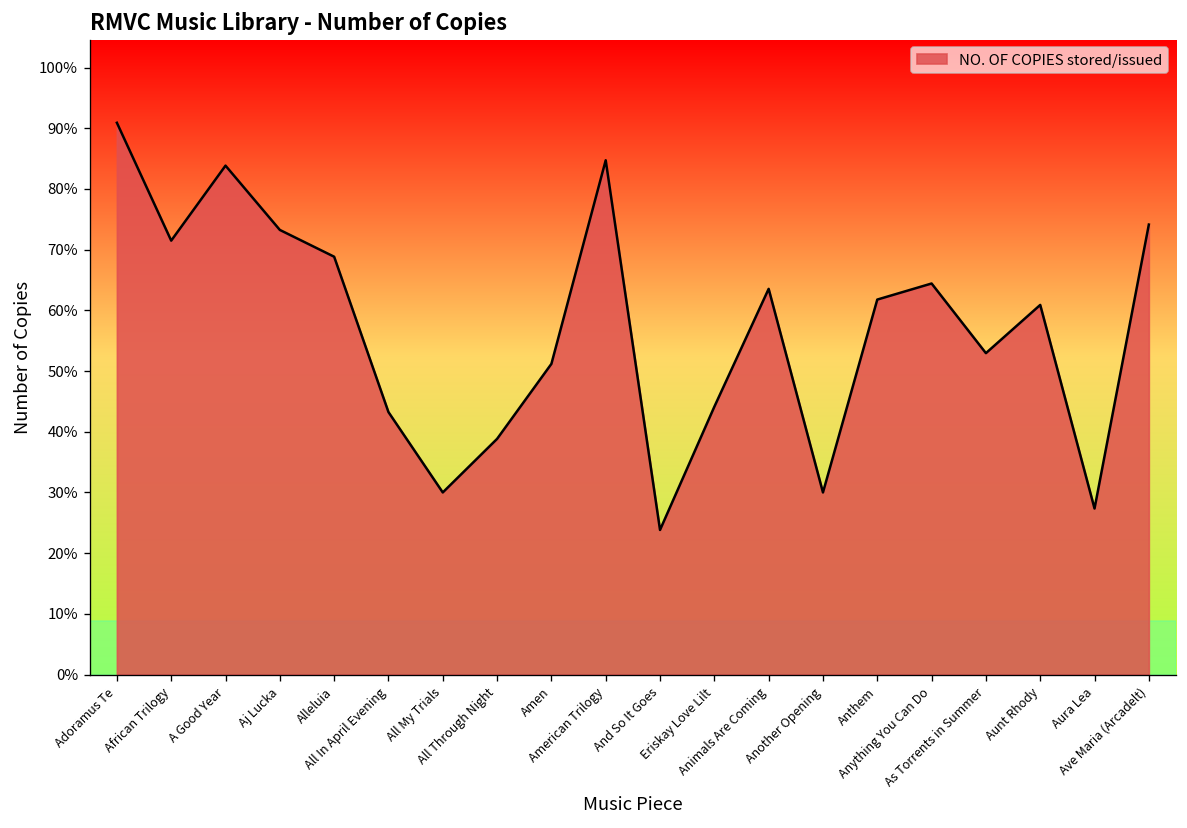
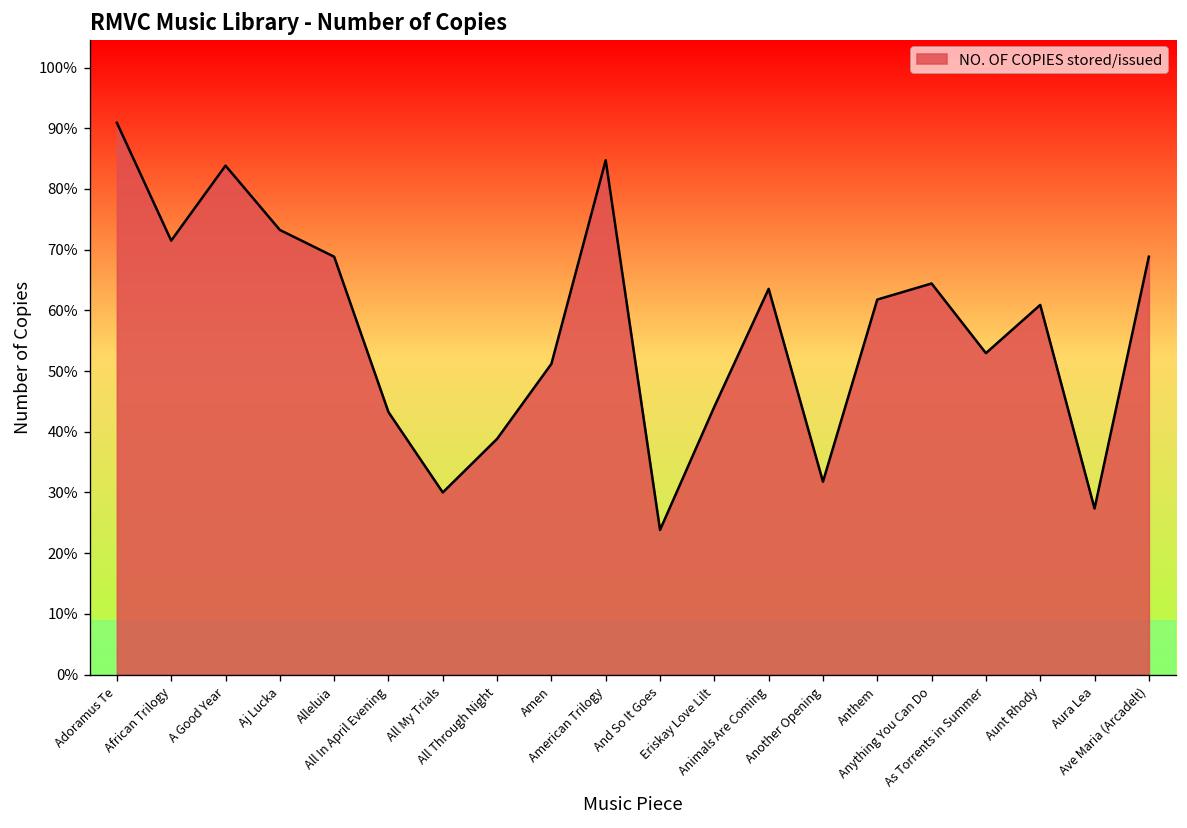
Another Opening: 30% -> 32%
Ave Maria (Arcadelt): 74% -> 69%
